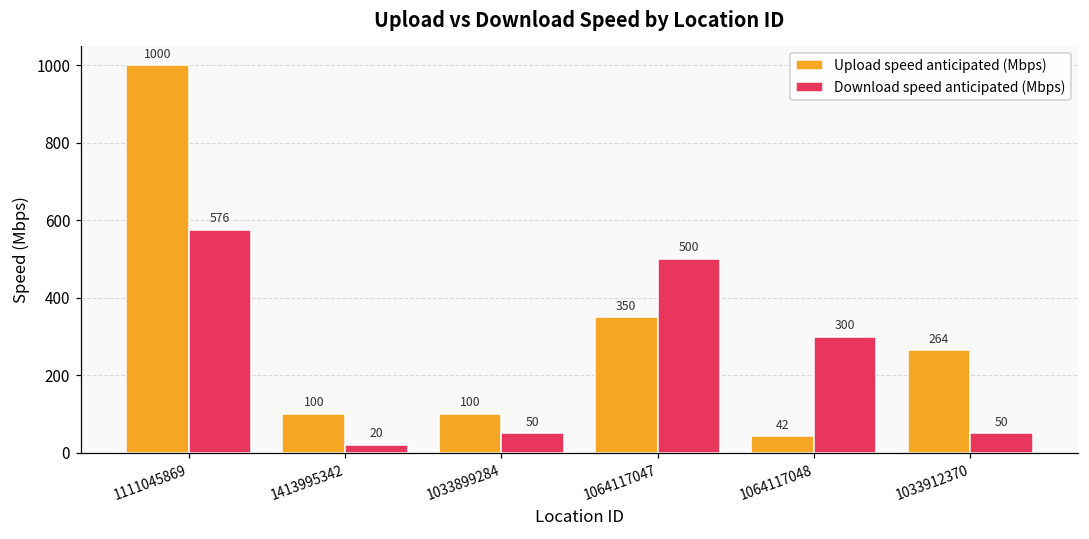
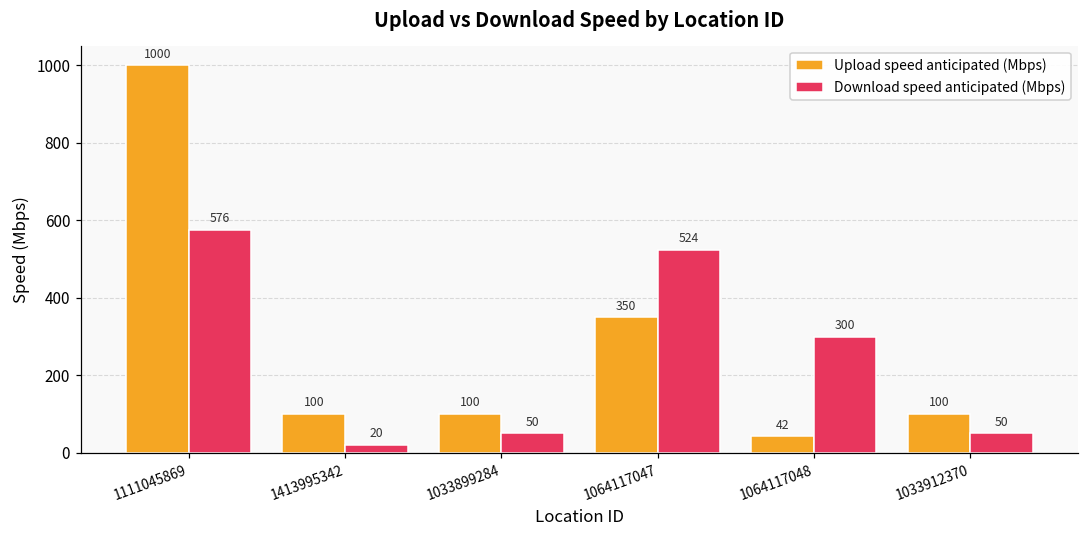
Download speed anticipated (Mbps), 1064117047: 500 -> 524
Upload speed anticipated (Mbps), 1033912370: 264 -> 100
